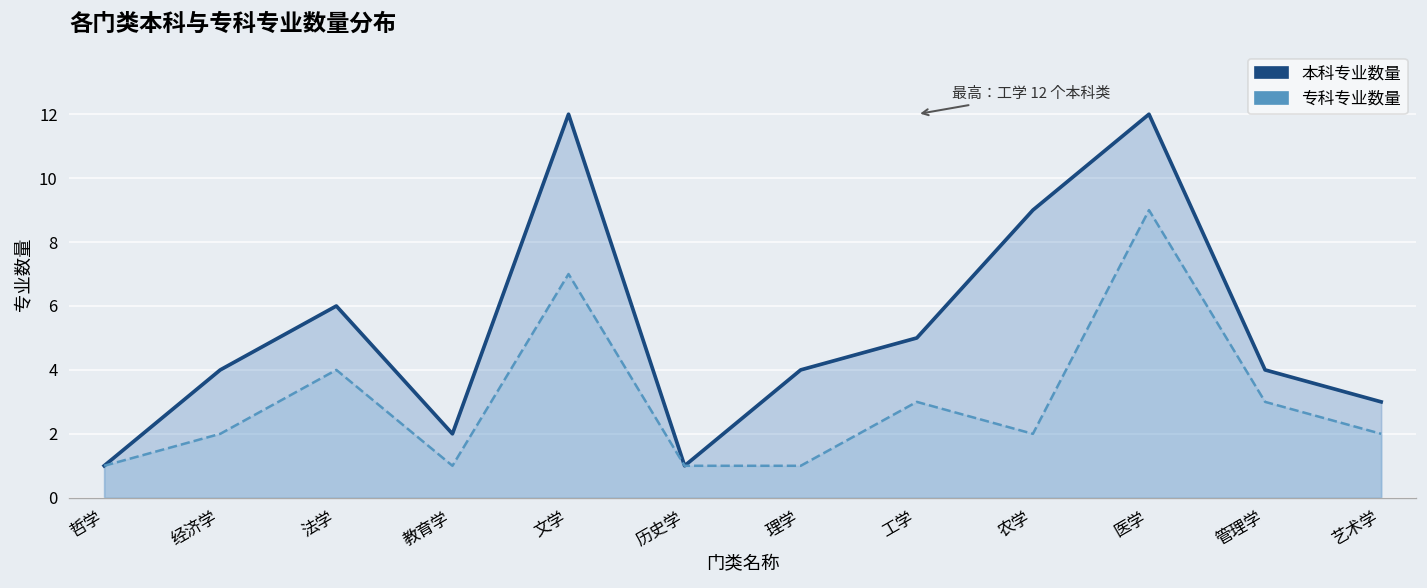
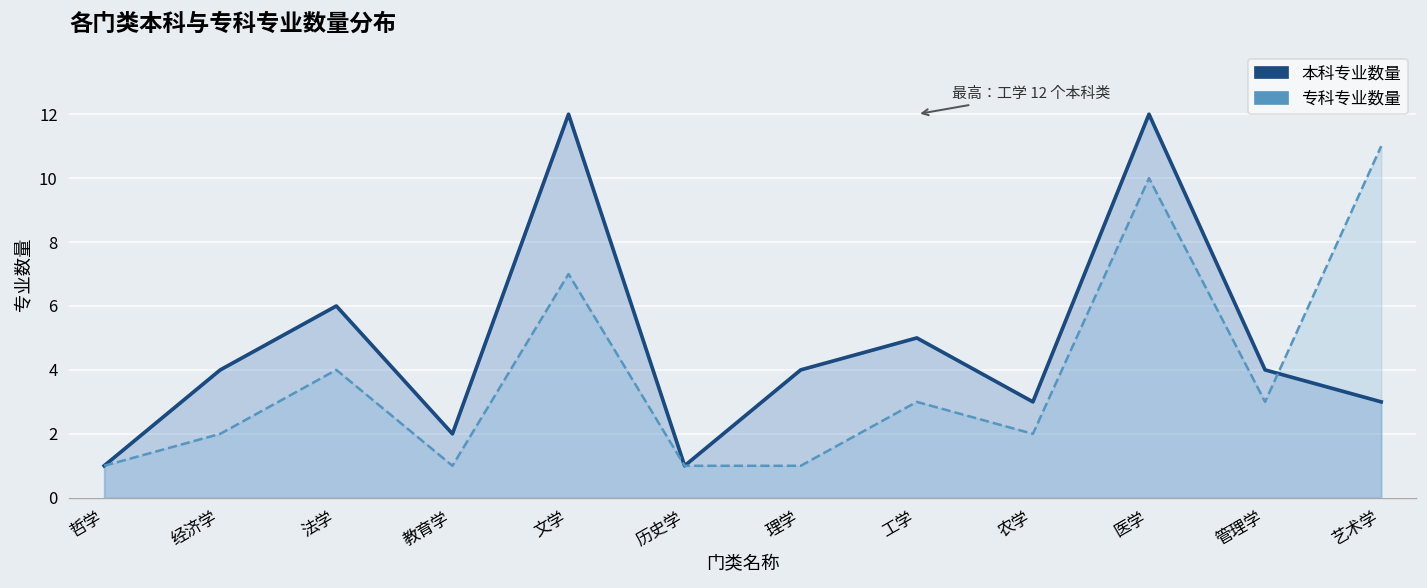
本科专业数量, 农学: 9 -> 3
专科专业数量, 医学: 9 -> 10
专科专业数量, 艺术学: 2 -> 11
